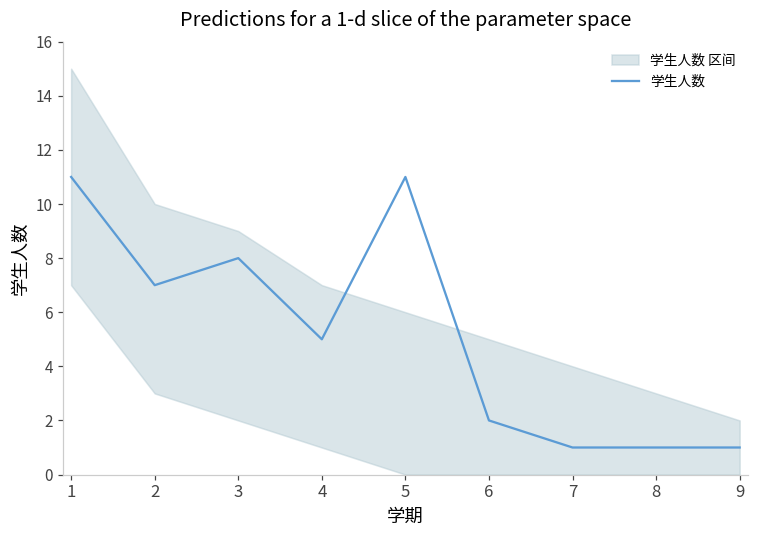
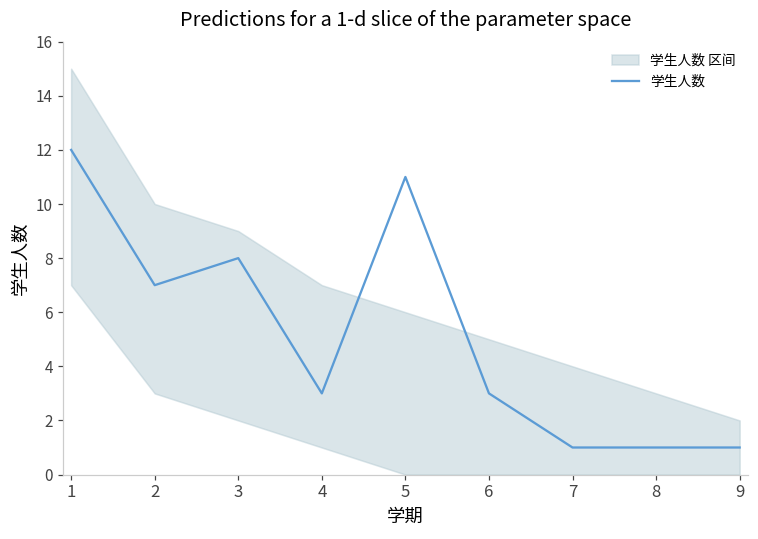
学生人数, 1: 11 -> 12
学生人数, 4: 5 -> 3
学生人数, 6: 2 -> 3
